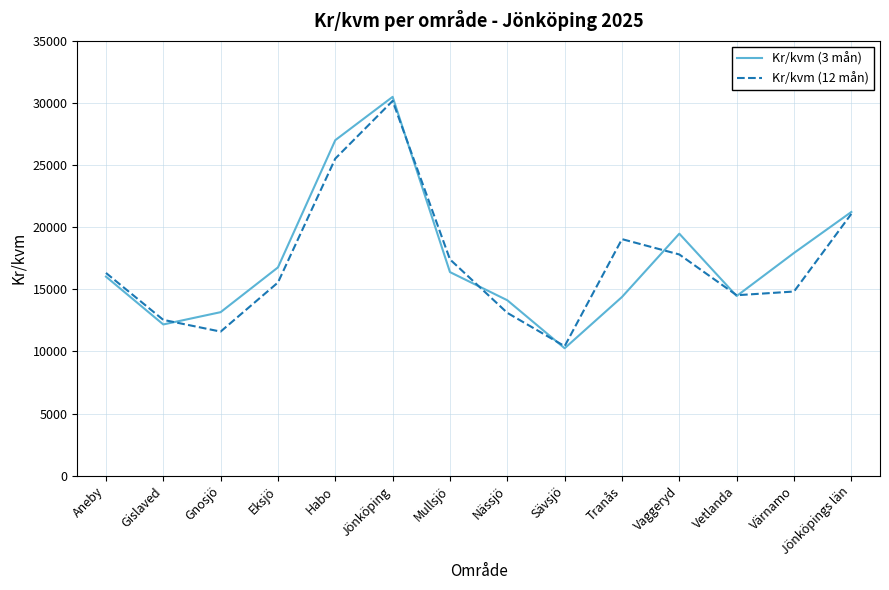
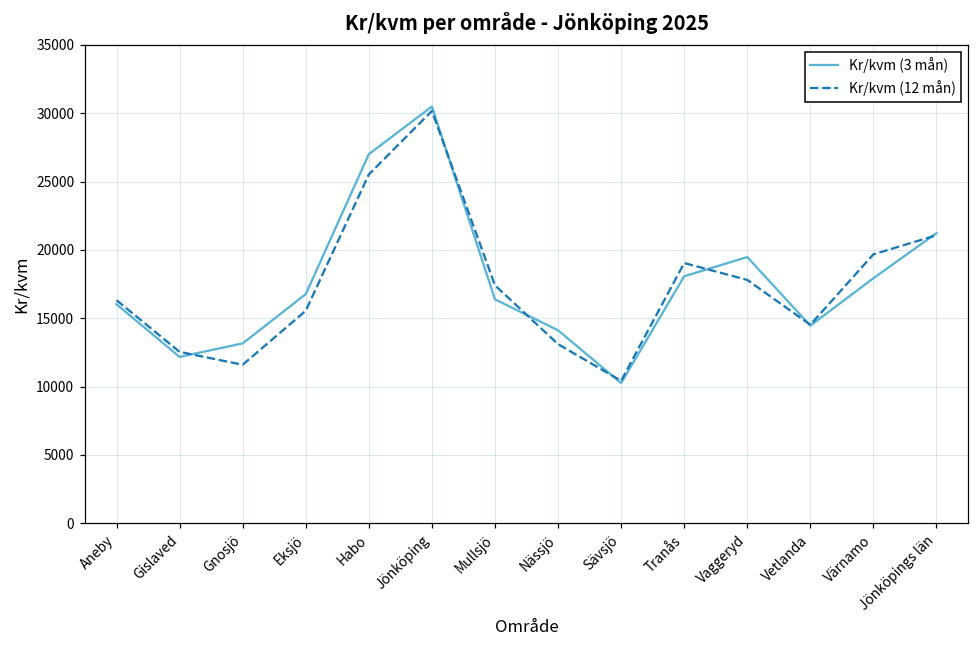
Kr/kvm (3 mån), Tranås: 14400 -> 18100
Kr/kvm (12 mån), Värnamo: 14800 -> 19700
